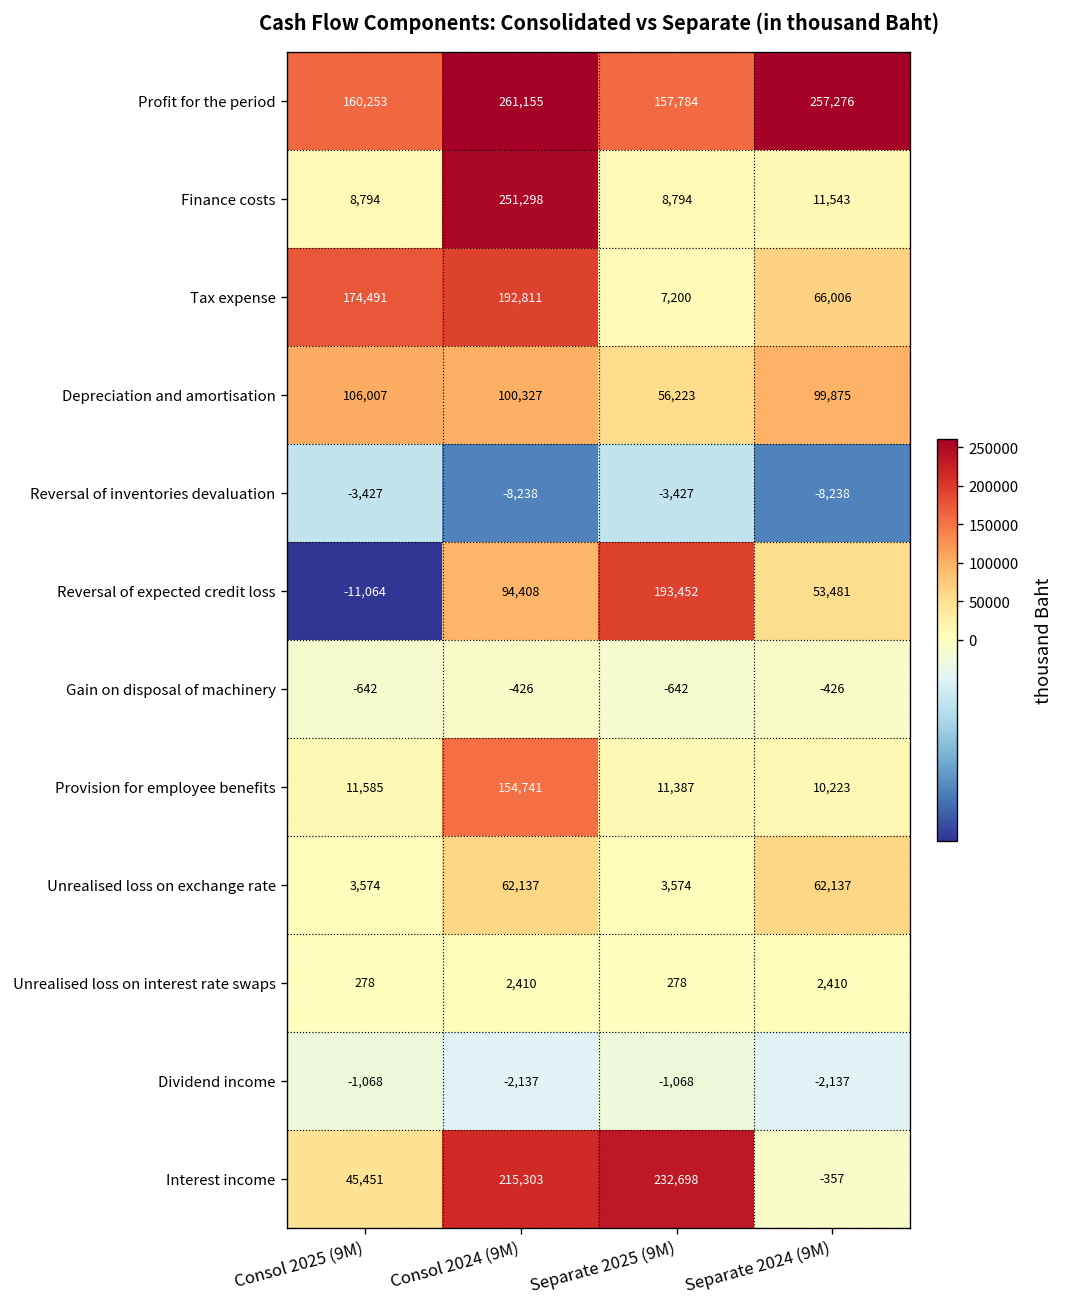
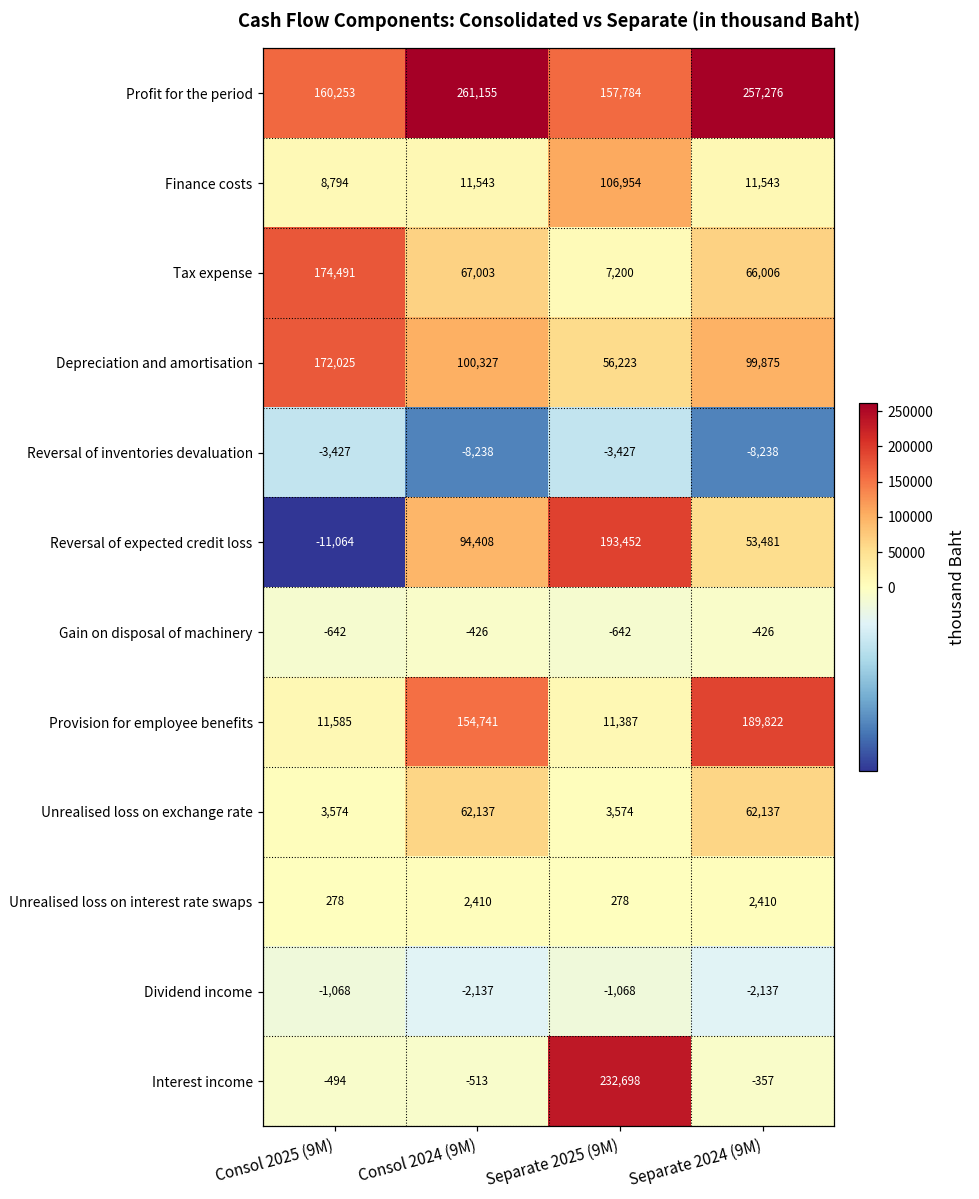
Finance costs, Consol 2024 (9M): 251,298 -> 11,543
Finance costs, Separate 2025 (9M): 8,794 -> 106,954
Tax expense, Consol 2024 (9M): 192,811 -> 67,003
Depreciation and amortisation, Consol 2025 (9M): 106,007 -> 172,025
Provision for employee benefits, Separate 2024 (9M): 10,223 -> 189,822
Interest income, Consol 2025 (9M): 45,451 -> -494
Interest income, Consol 2024 (9M): 215,303 -> -513
